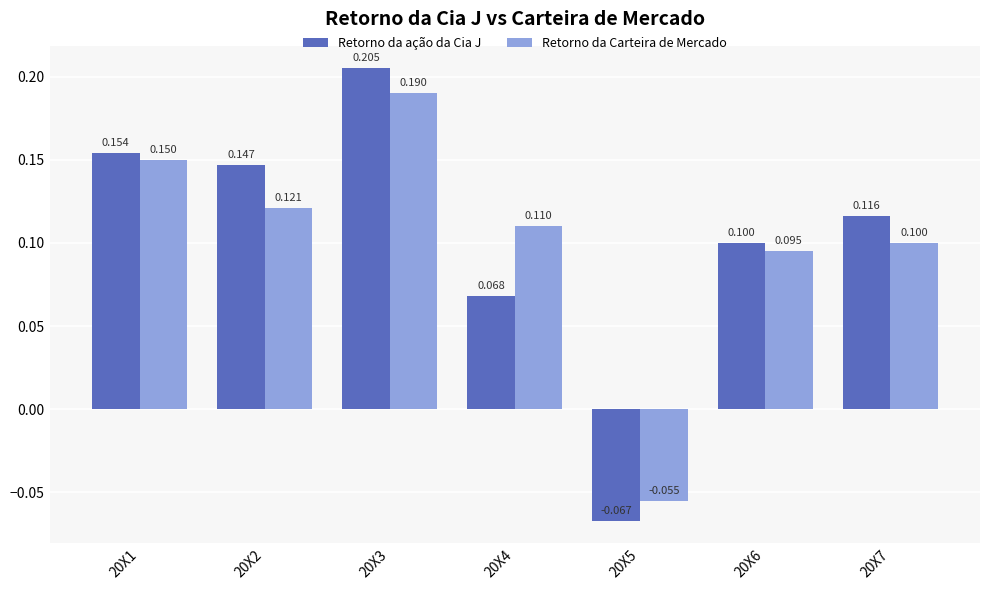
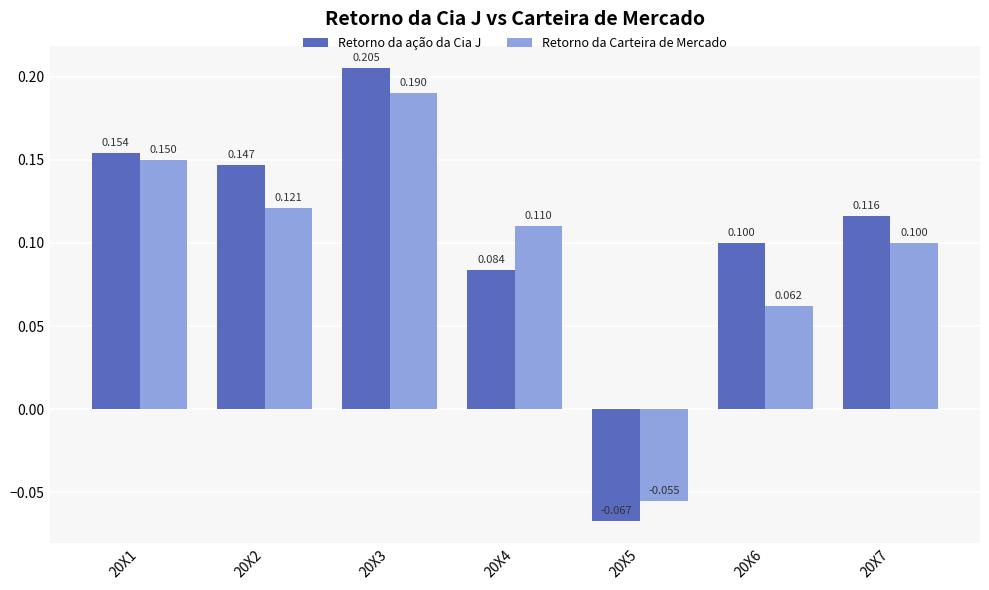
Retorno da ação da Cia J, 20X4: 0.068 -> 0.084
Retorno da Carteira de Mercado, 20X6: 0.095 -> 0.062
